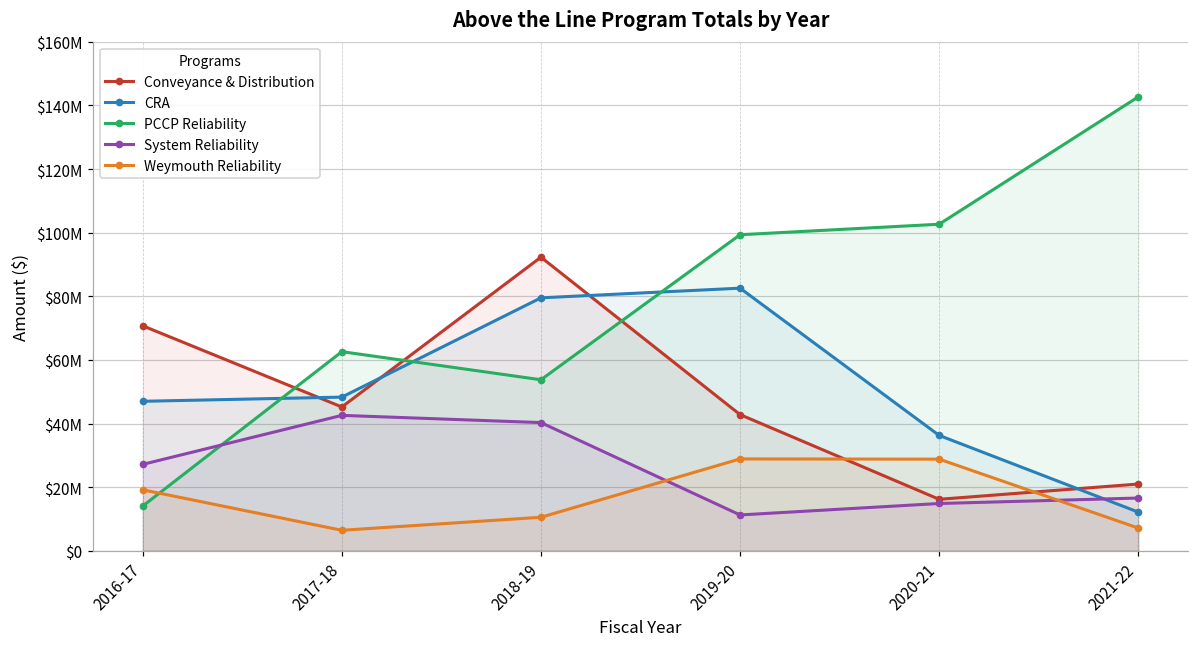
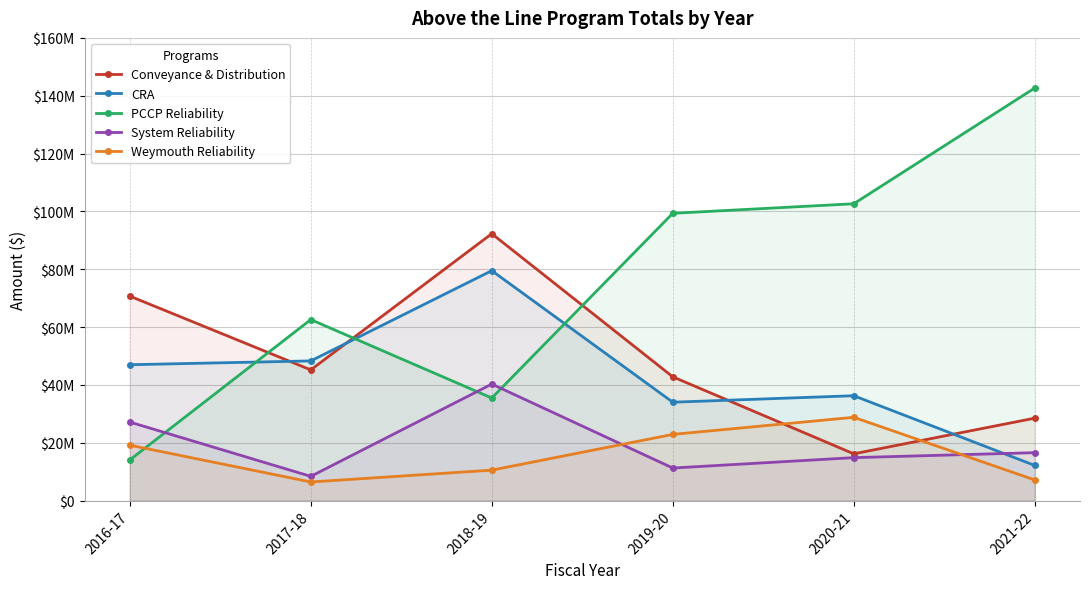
System Reliability, 2017-18: $43000000 -> $8000000
PCCP Reliability, 2018-19: $54000000 -> $35000000
CRA, 2019-20: $83000000 -> $34000000
Weymouth Reliability, 2019-20: $29000000 -> $23000000
Conveyance & Distribution, 2021-22: $21000000 -> $28000000
